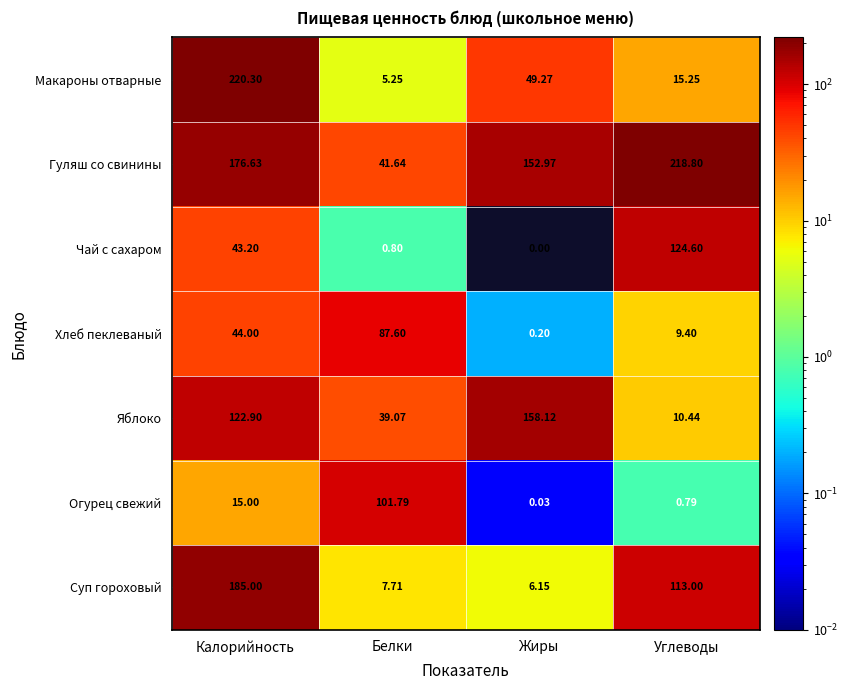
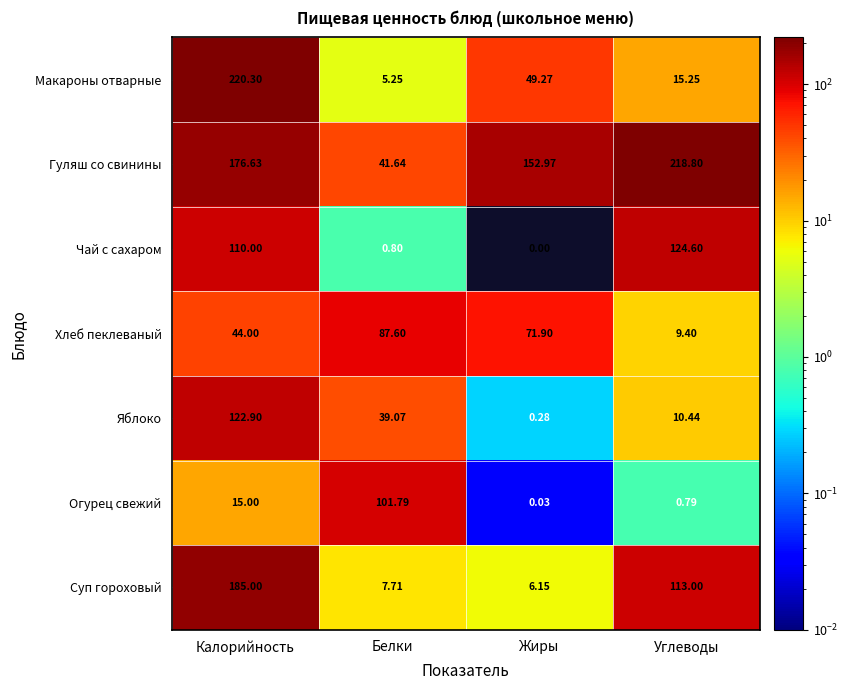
Чай с сахаром, Калорийность: 43.20 -> 110.00
Хлеб пеклеваный, Жиры: 0.20 -> 71.90
Яблоко, Жиры: 158.12 -> 0.28
